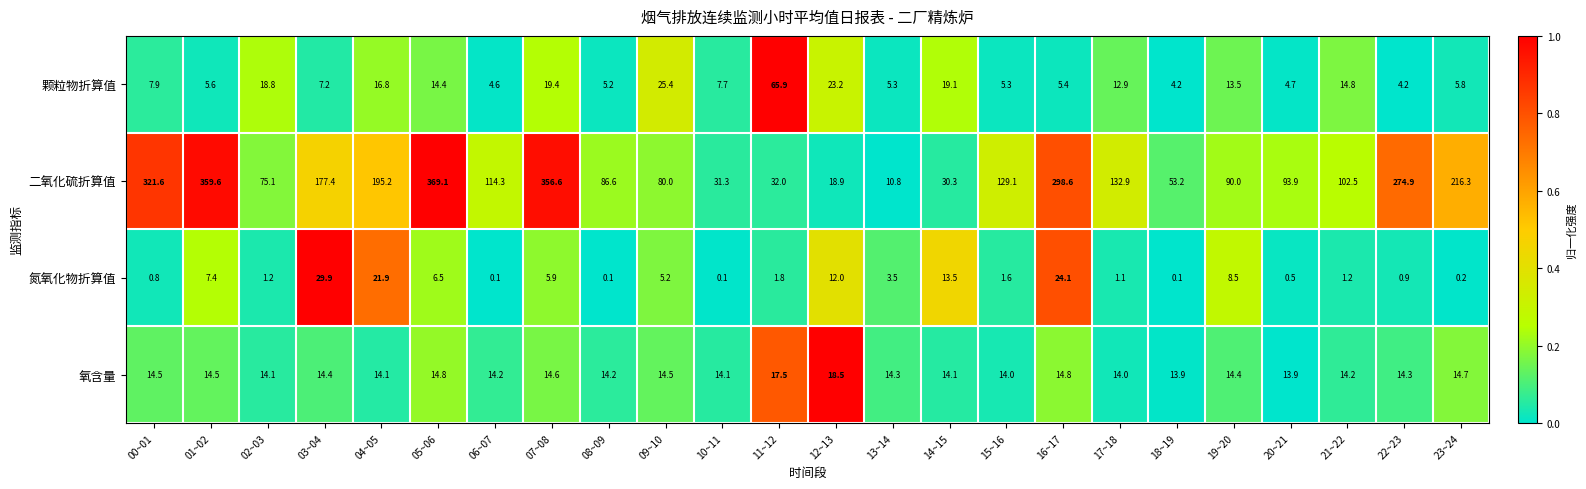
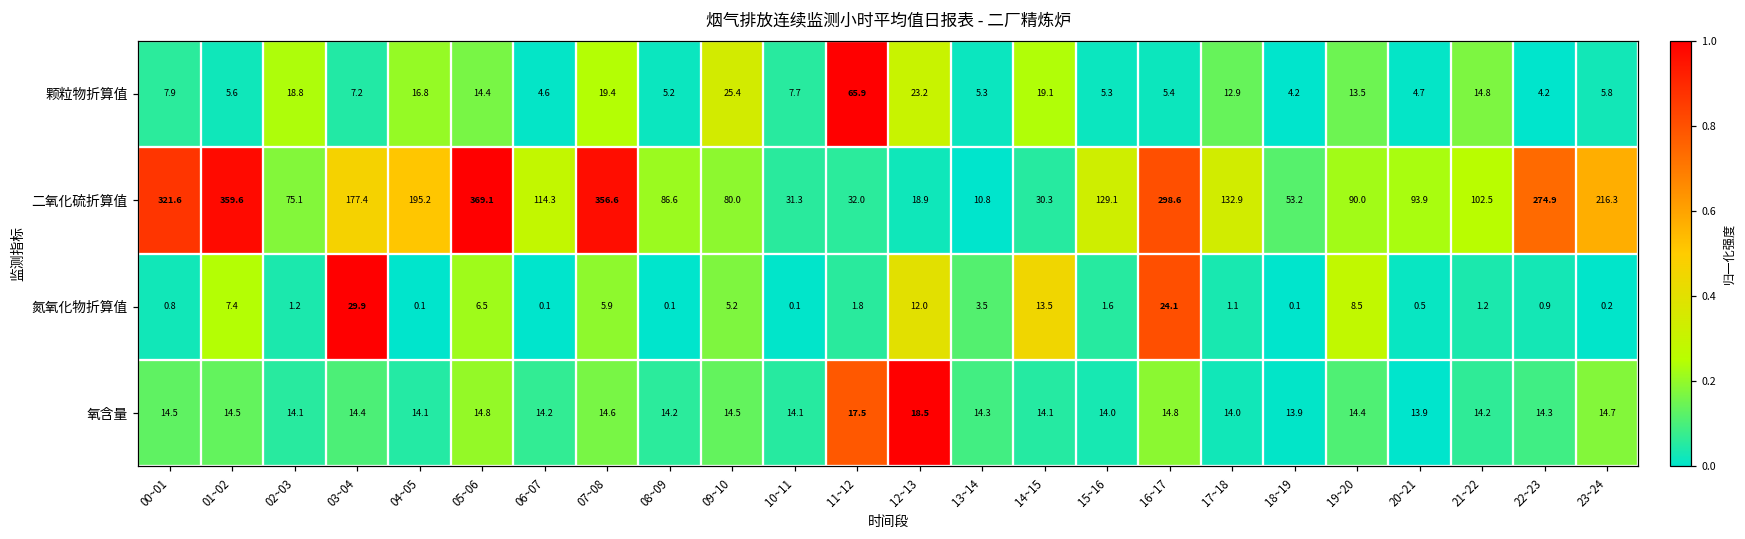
氮氧化物折算值, 04~05: 21.9 -> 0.1
